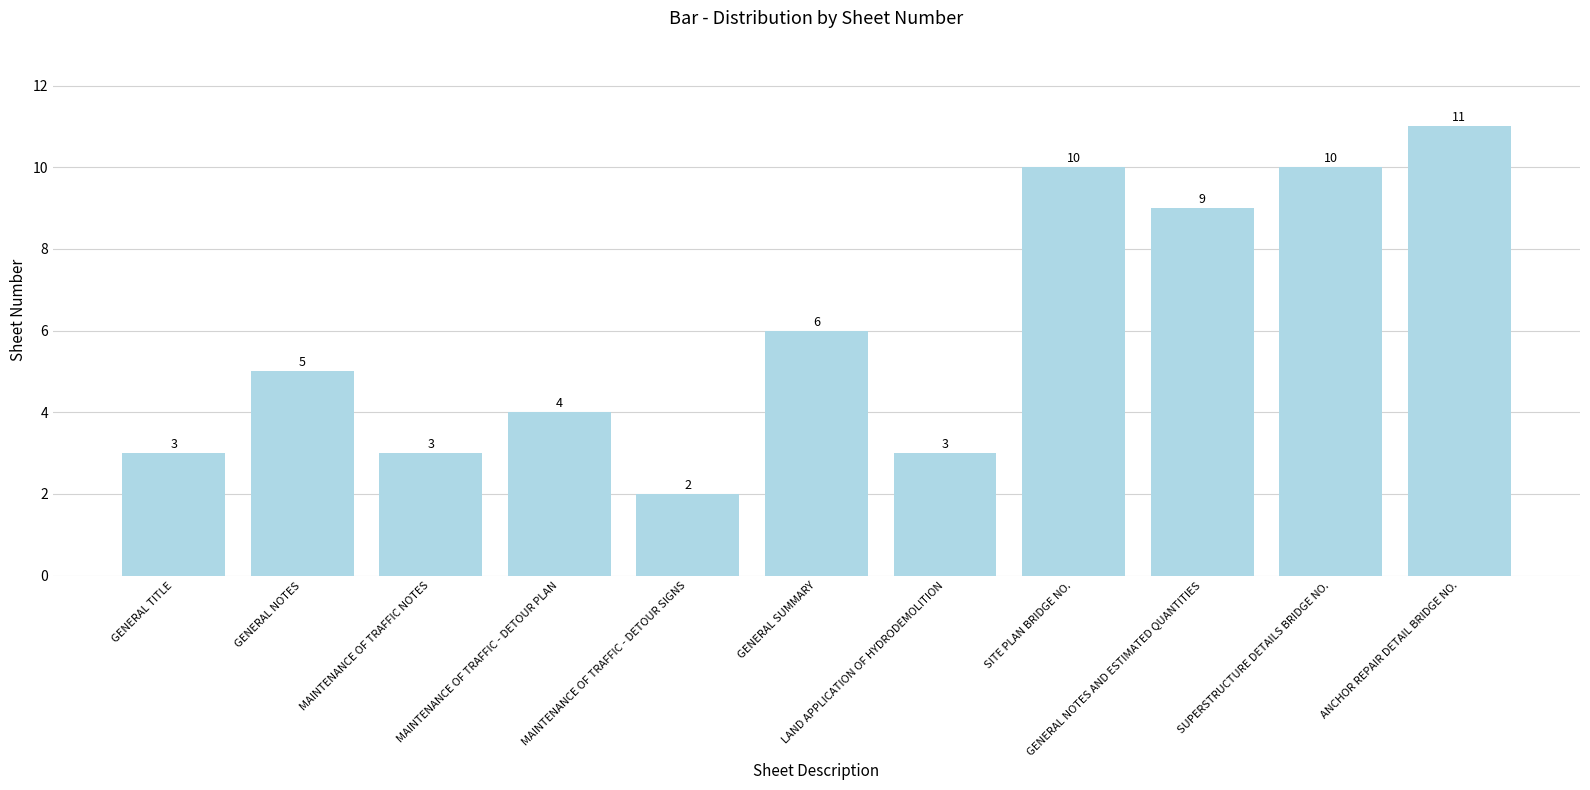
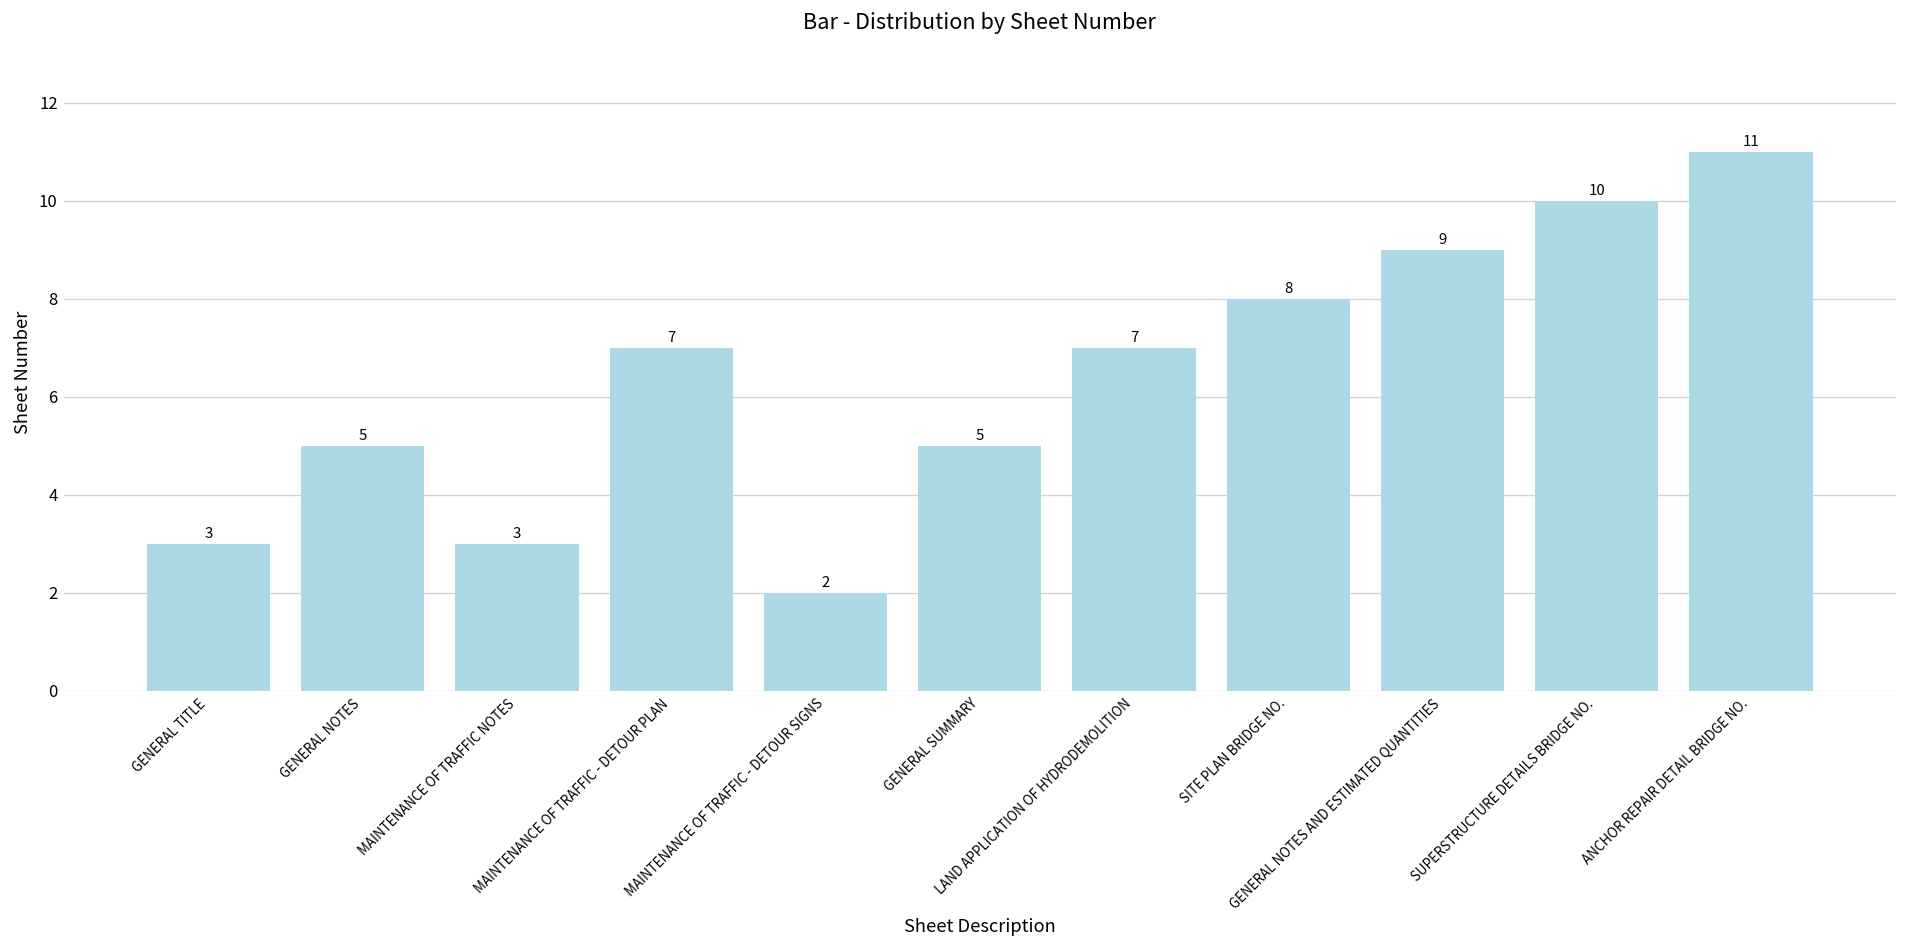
MAINTENANCE OF TRAFFIC - DETOUR PLAN: 4 -> 7
GENERAL SUMMARY: 6 -> 5
LAND APPLICATION OF HYDRODEMOLITION: 3 -> 7
SITE PLAN BRIDGE NO.: 10 -> 8
